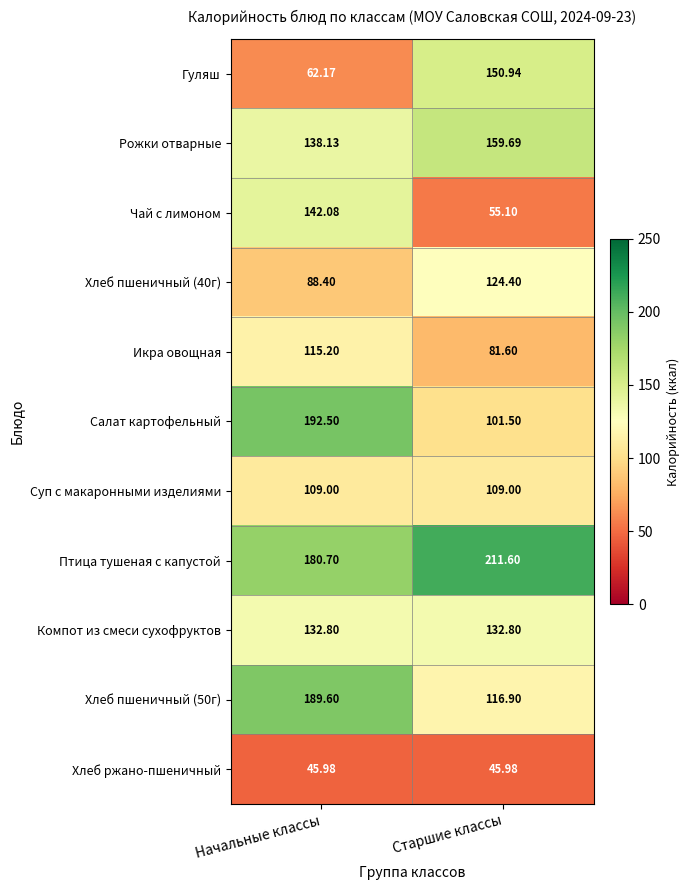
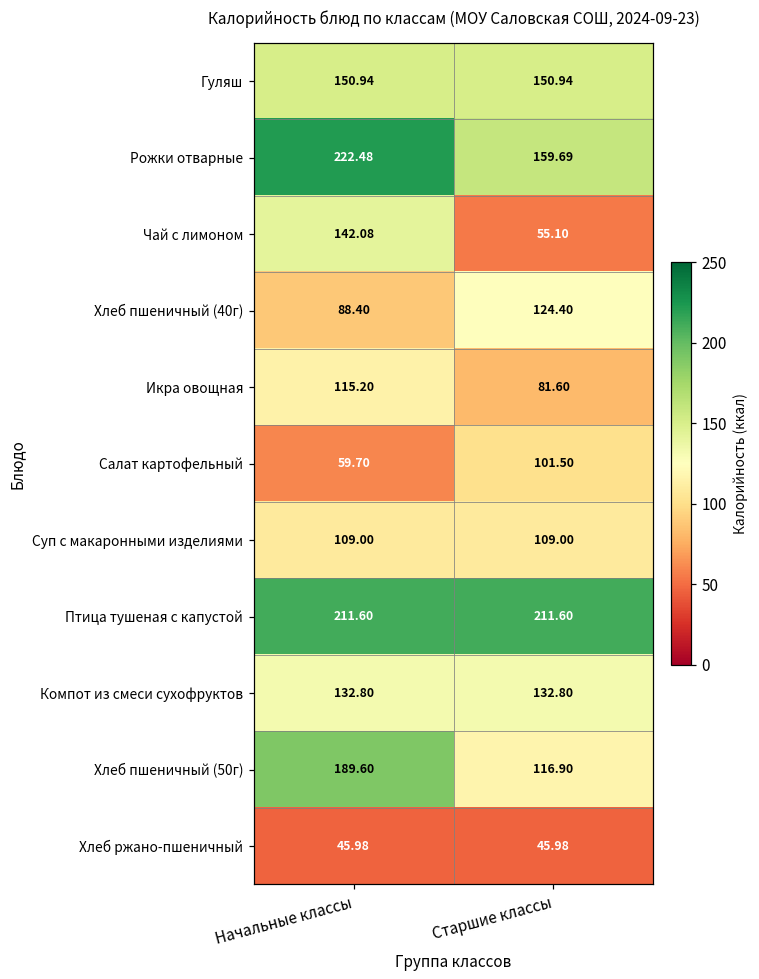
Гуляш, Начальные классы: 62.17 -> 150.94
Рожки отварные, Начальные классы: 138.13 -> 222.48
Салат картофельный, Начальные классы: 192.50 -> 59.70
Птица тушеная с капустой, Начальные классы: 180.70 -> 211.60
